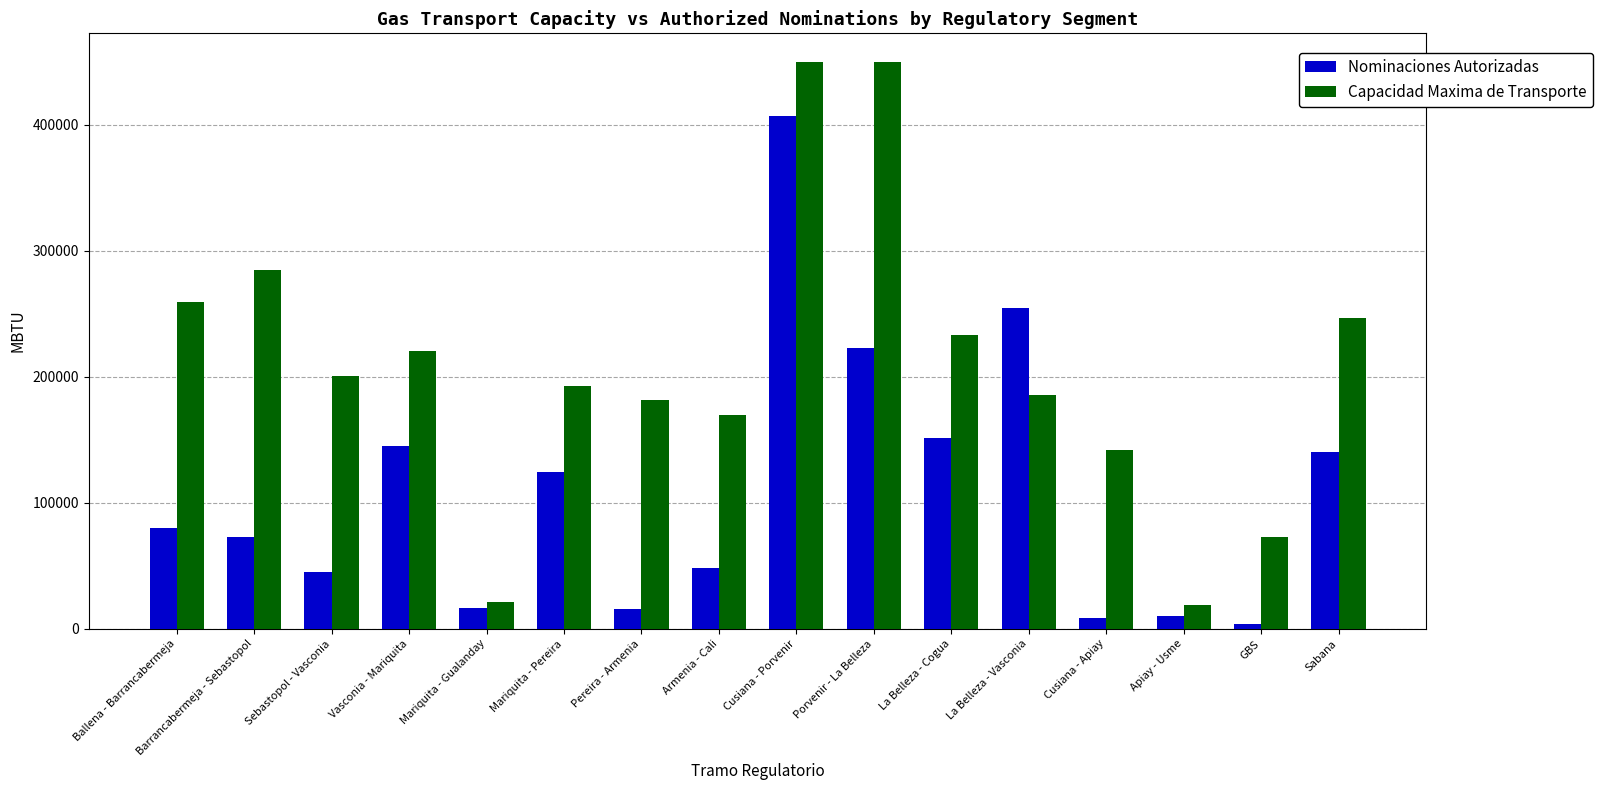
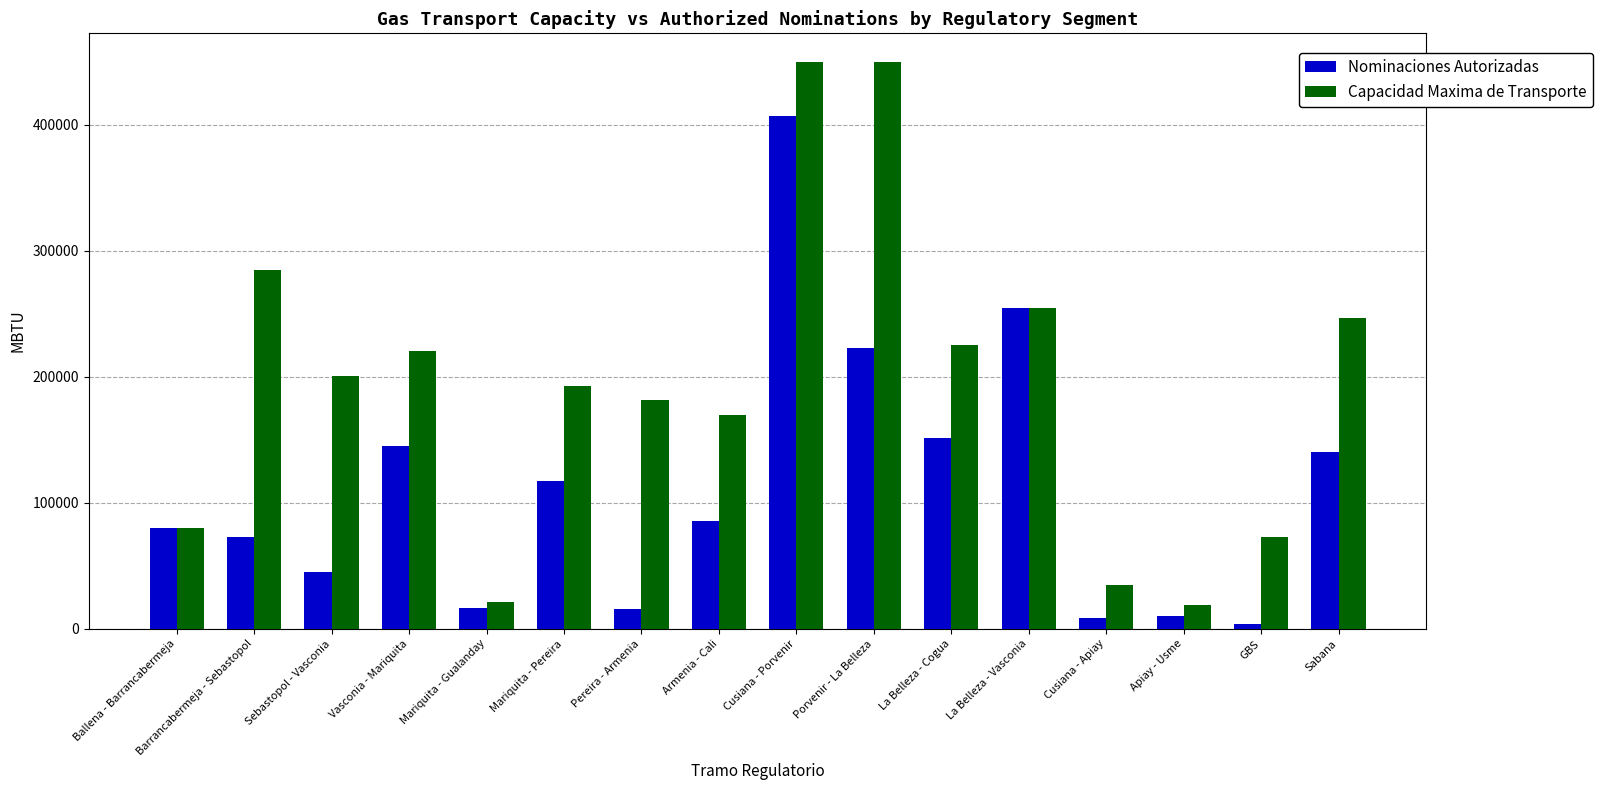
Capacidad Maxima de Transporte, Ballena - Barrancabermeja: 259000 -> 80000
Nominaciones Autorizadas, Mariquita - Pereira: 125000 -> 117000
Nominaciones Autorizadas, Armenia - Cali: 48000 -> 85000
Capacidad Maxima de Transporte, La Belleza - Cogua: 233000 -> 225000
Capacidad Maxima de Transporte, La Belleza - Vasconia: 185000 -> 255000
Capacidad Maxima de Transporte, Cusiana - Apiay: 142000 -> 34000
